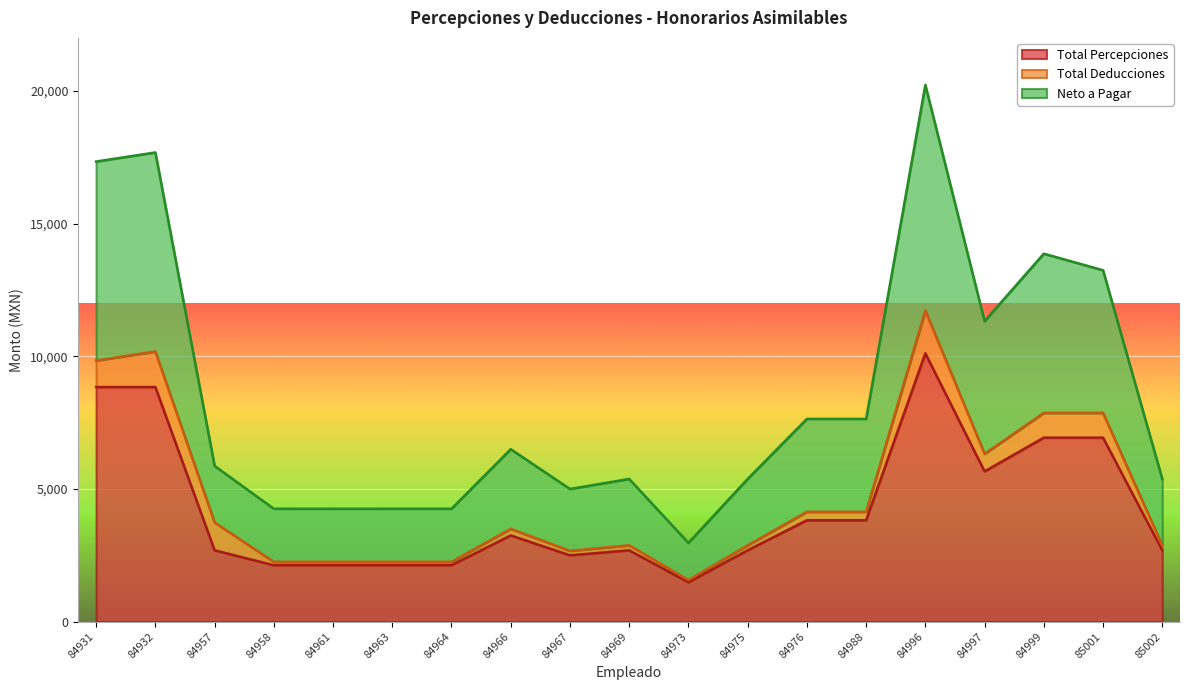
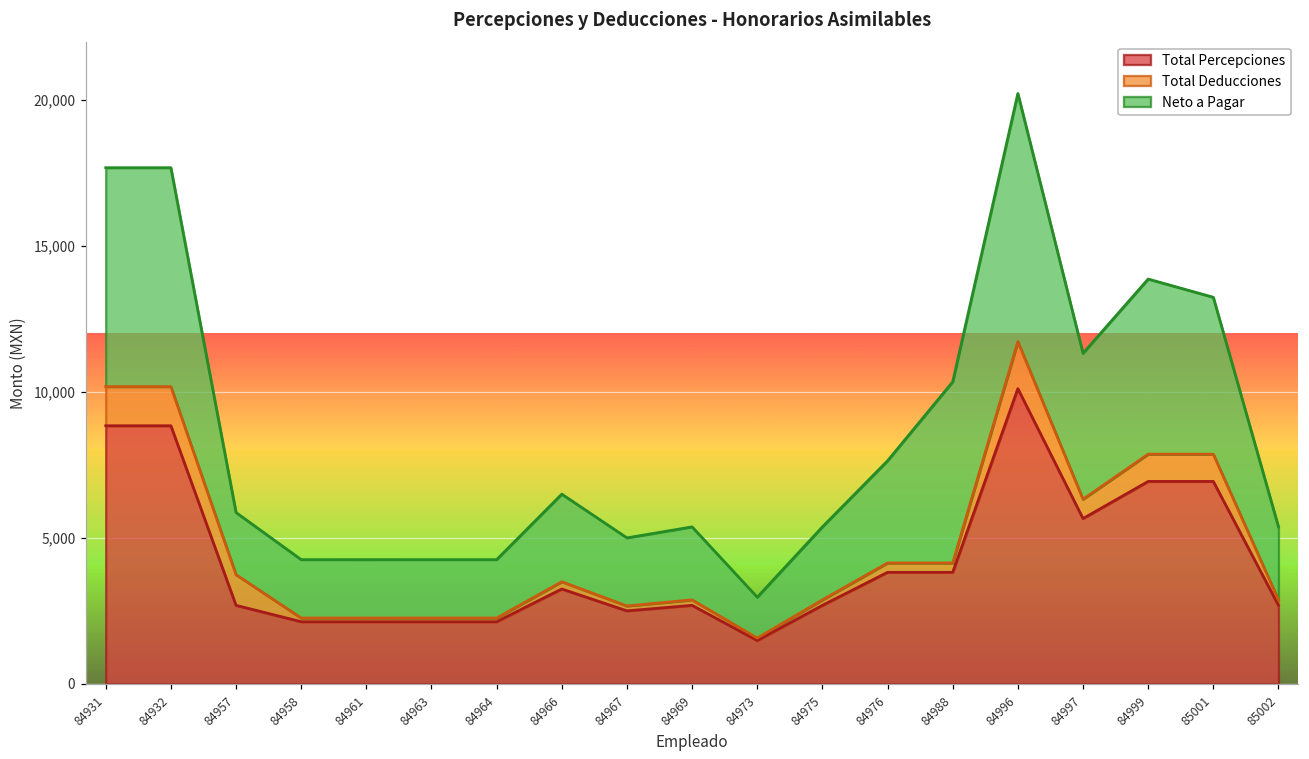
Total Deducciones, 84931: 1,000 -> 1,300
Neto a Pagar, 84988: 3,500 -> 6,200
